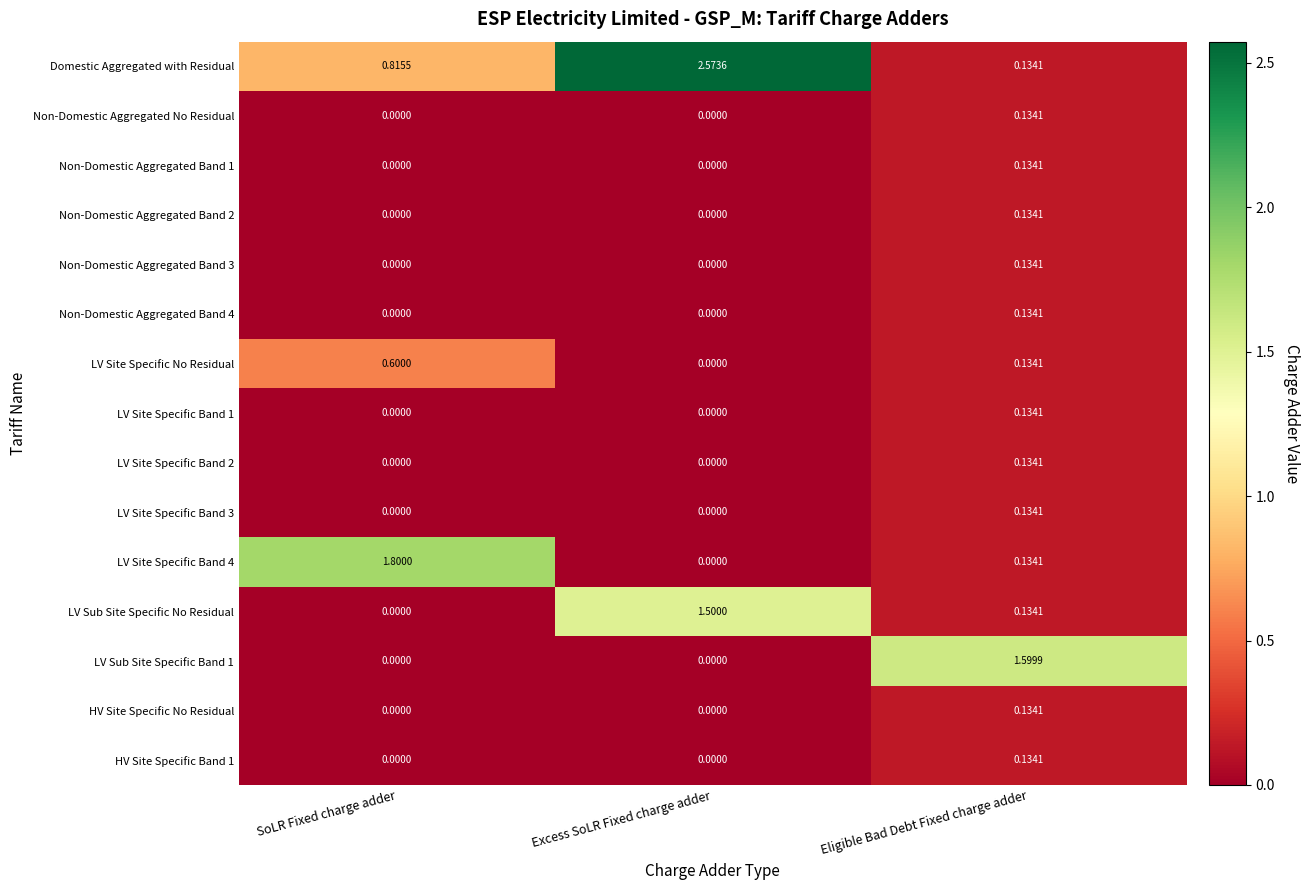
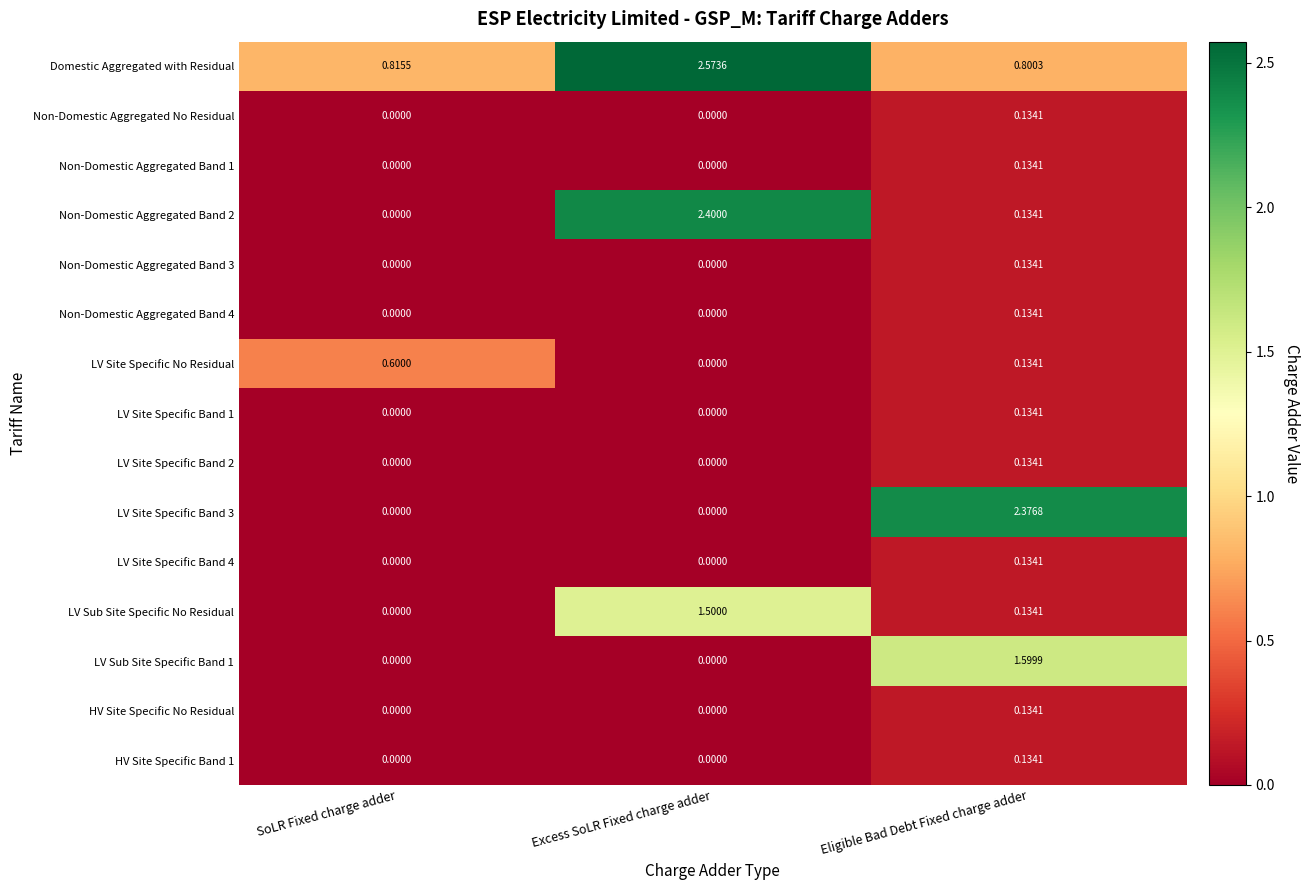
Domestic Aggregated with Residual, Eligible Bad Debt Fixed charge adder: 0.1341 -> 0.8003
Non-Domestic Aggregated Band 2, Excess SoLR Fixed charge adder: 0.0000 -> 2.4000
LV Site Specific Band 3, Eligible Bad Debt Fixed charge adder: 0.1341 -> 2.3768
LV Site Specific Band 4, SoLR Fixed charge adder: 1.8000 -> 0.0000
